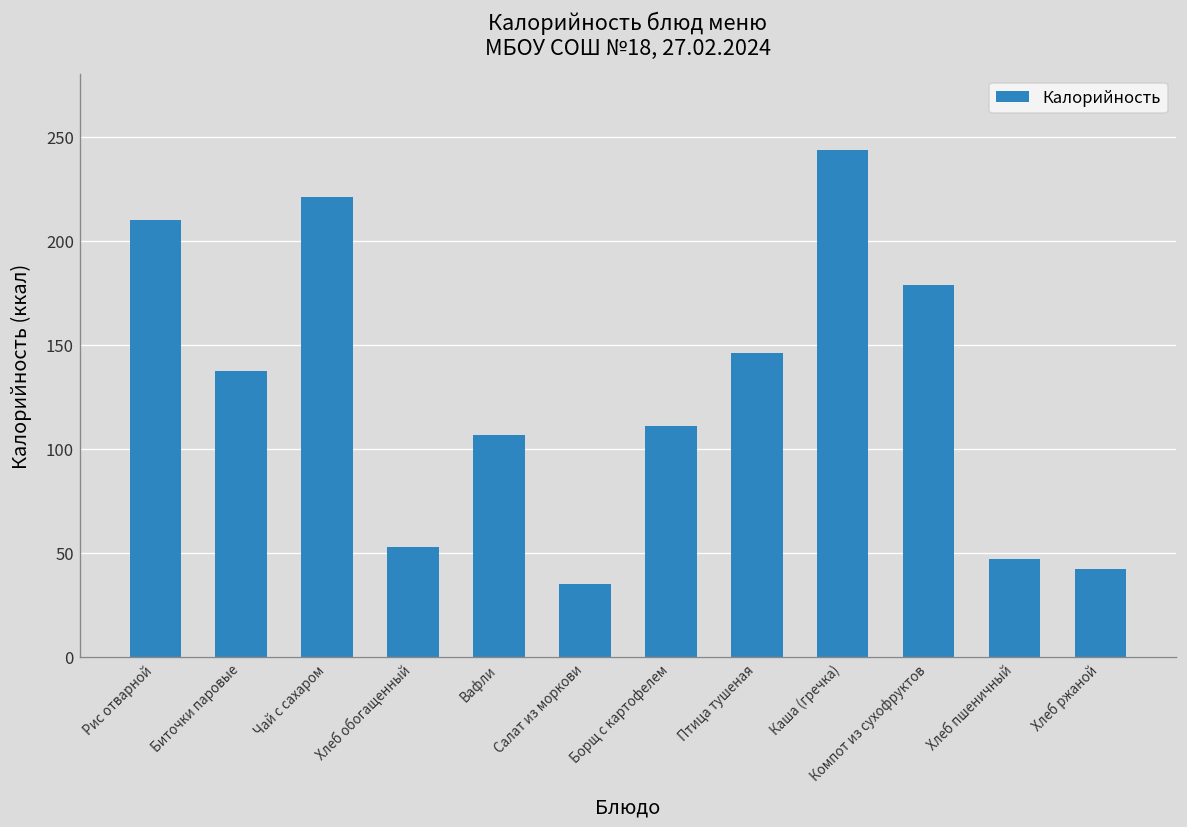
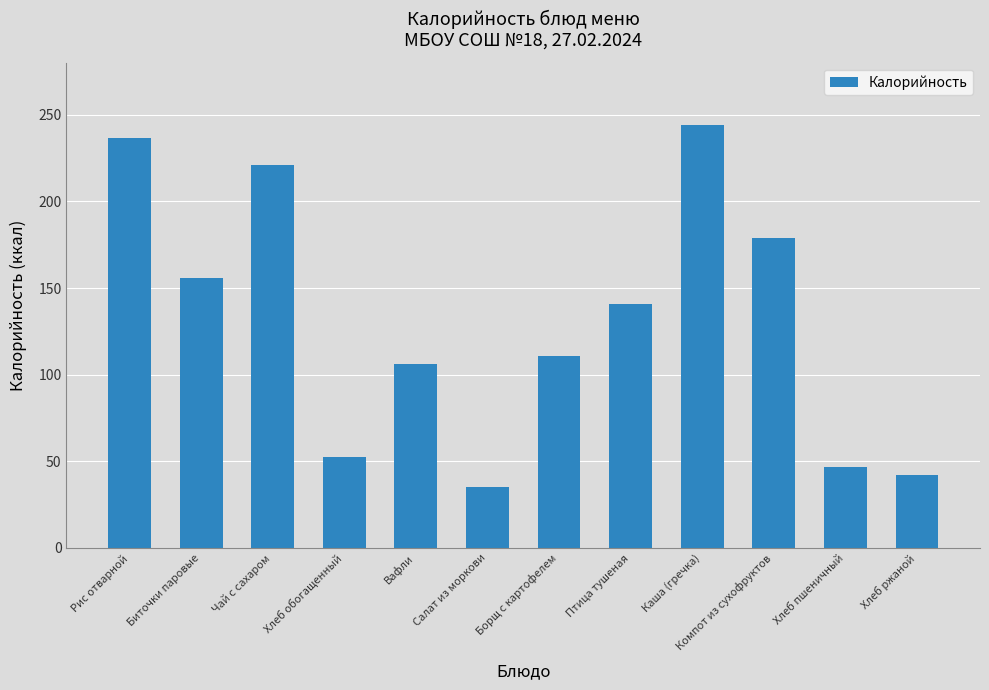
Рис отварной: 210 -> 236
Биточки паровые: 138 -> 156
Птица тушеная: 146 -> 141
